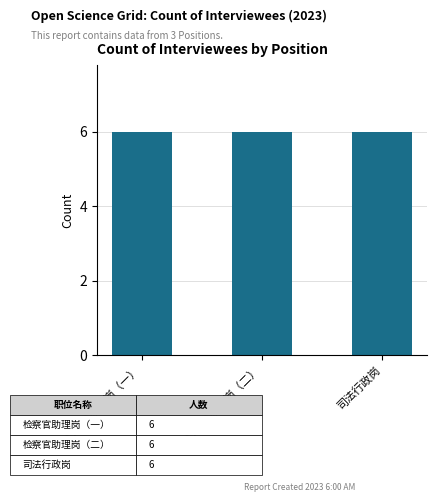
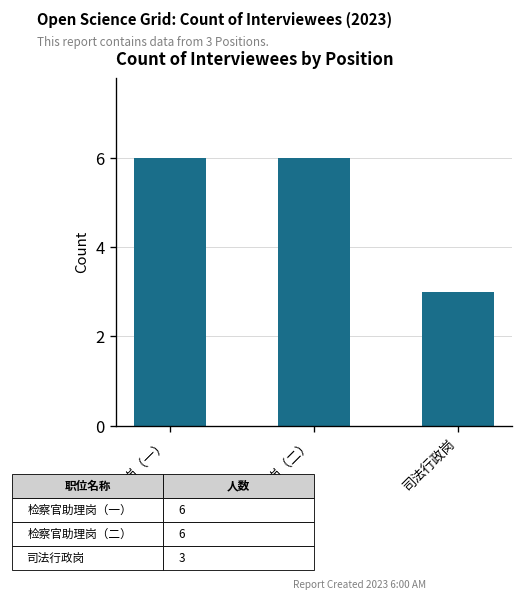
司法行政岗: 6 -> 3
